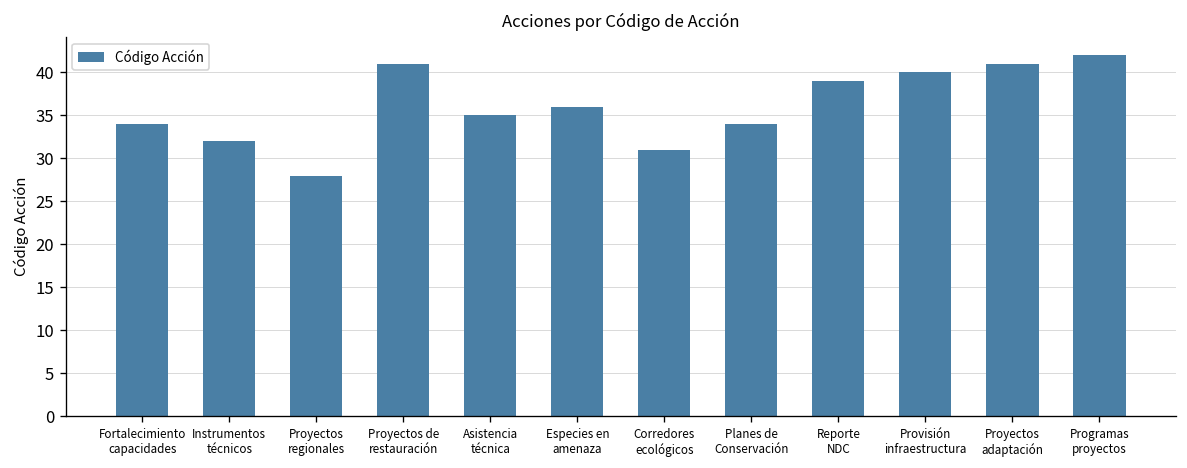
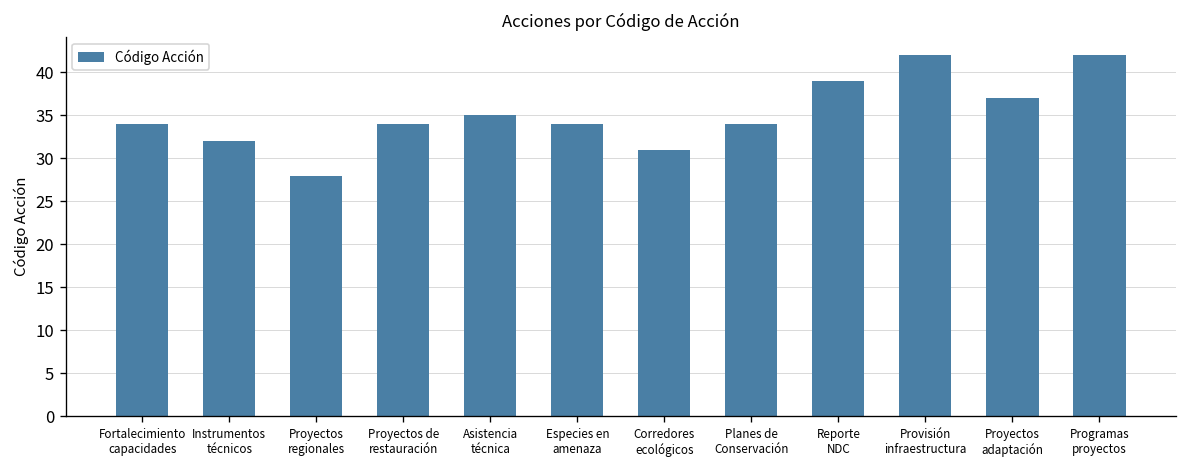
Proyectos de restauración: 41 -> 34
Especies en amenaza: 36 -> 34
Provisión infraestructura: 40 -> 42
Proyectos adaptación: 41 -> 37
